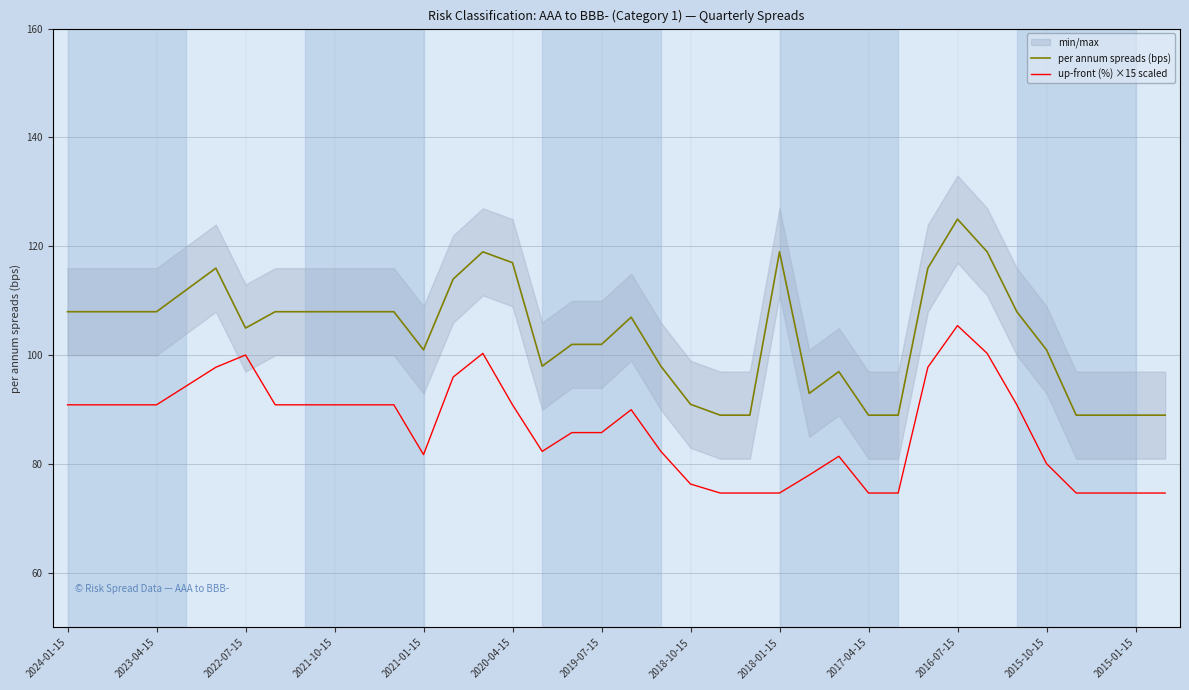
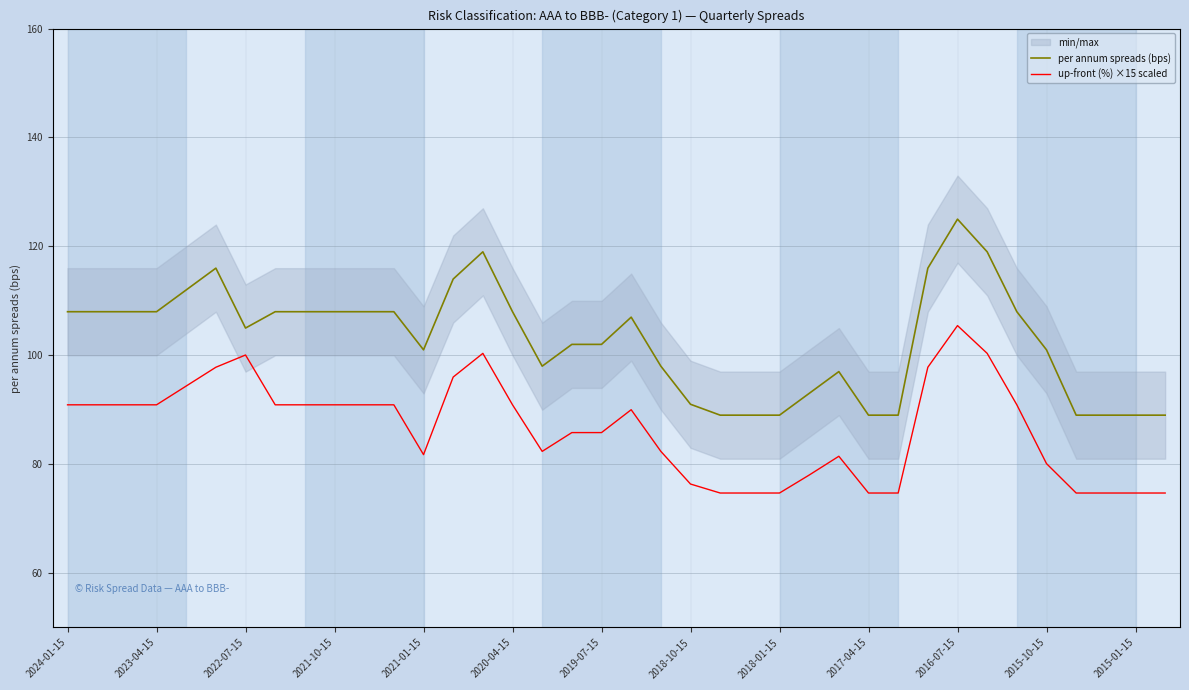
per annum spreads (bps), 2020-04-15: 117 -> 108
per annum spreads (bps), 2018-01-15: 119 -> 89
